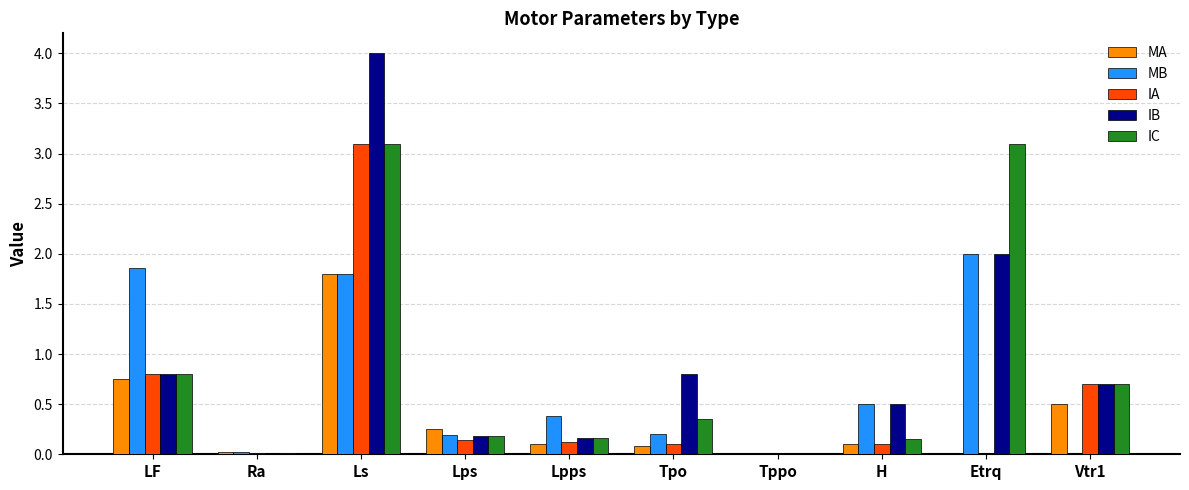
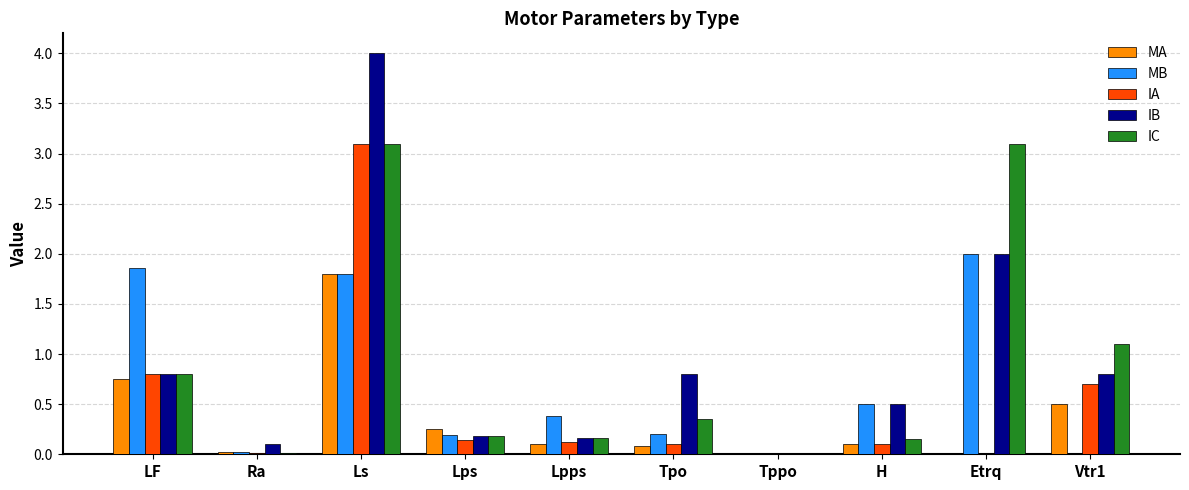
IB, Ra: 0.01 -> 0.10
IB, Vtr1: 0.7 -> 0.8
IC, Vtr1: 0.7 -> 1.1
